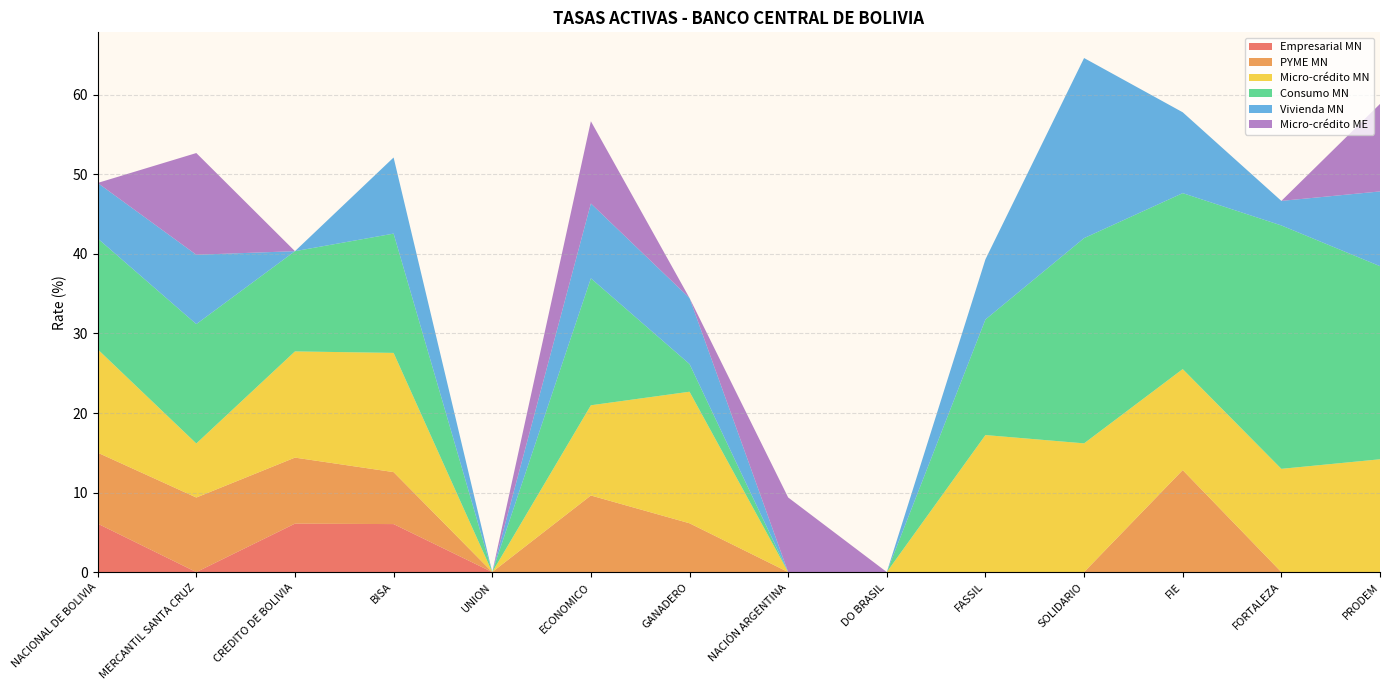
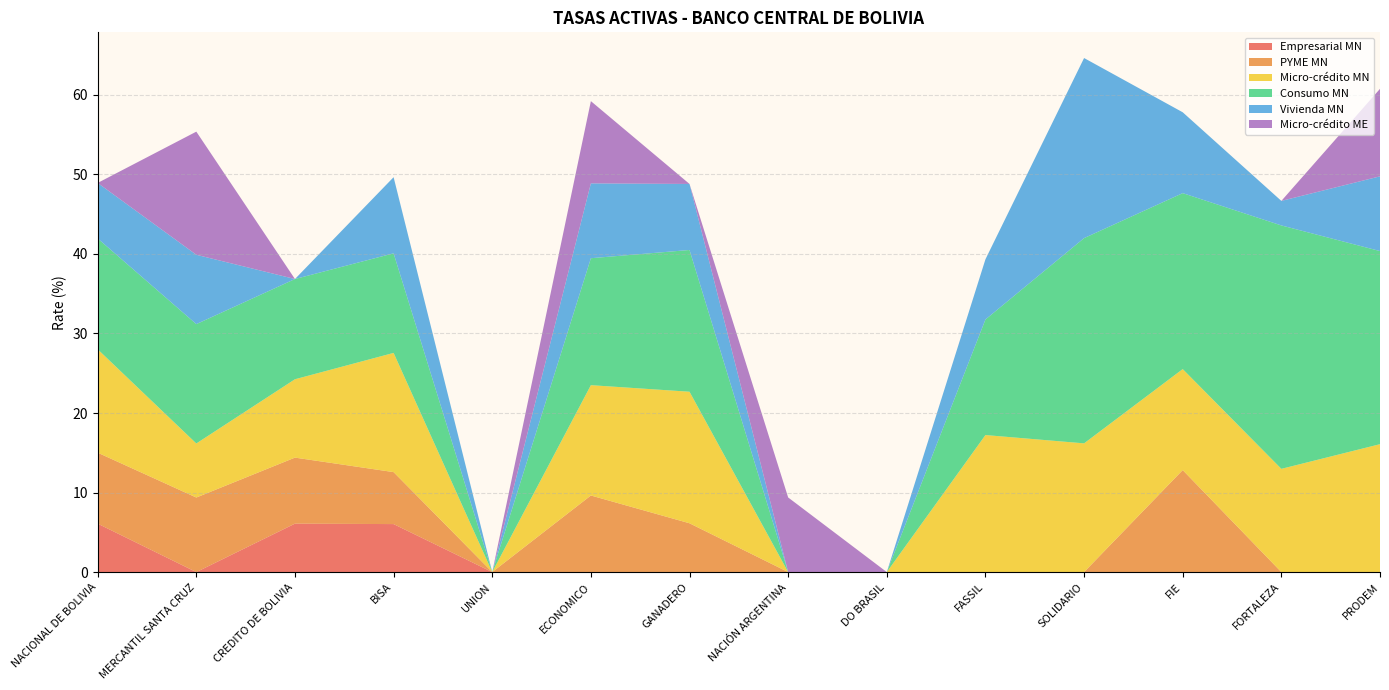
Micro-crédito ME, MERCANTIL SANTA CRUZ: 13 -> 15
Micro-crédito MN, CREDITO DE BOLIVIA: 13 -> 10
Consumo MN, BISA: 15 -> 13
Micro-crédito MN, ECONOMICO: 11 -> 14
Consumo MN, GANADERO: 3 -> 18
Micro-crédito MN, PRODEM: 14 -> 16
